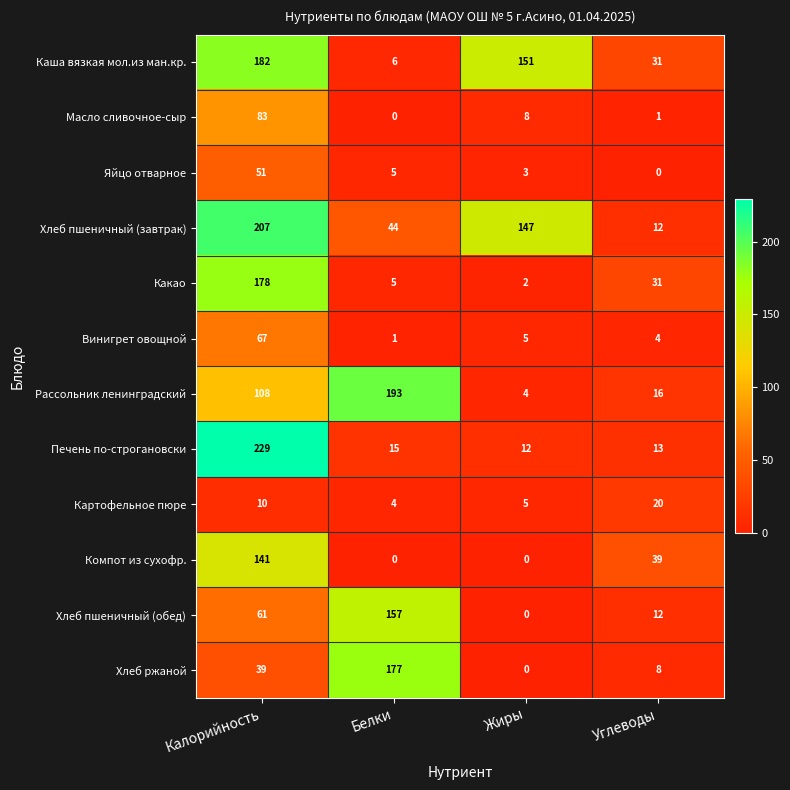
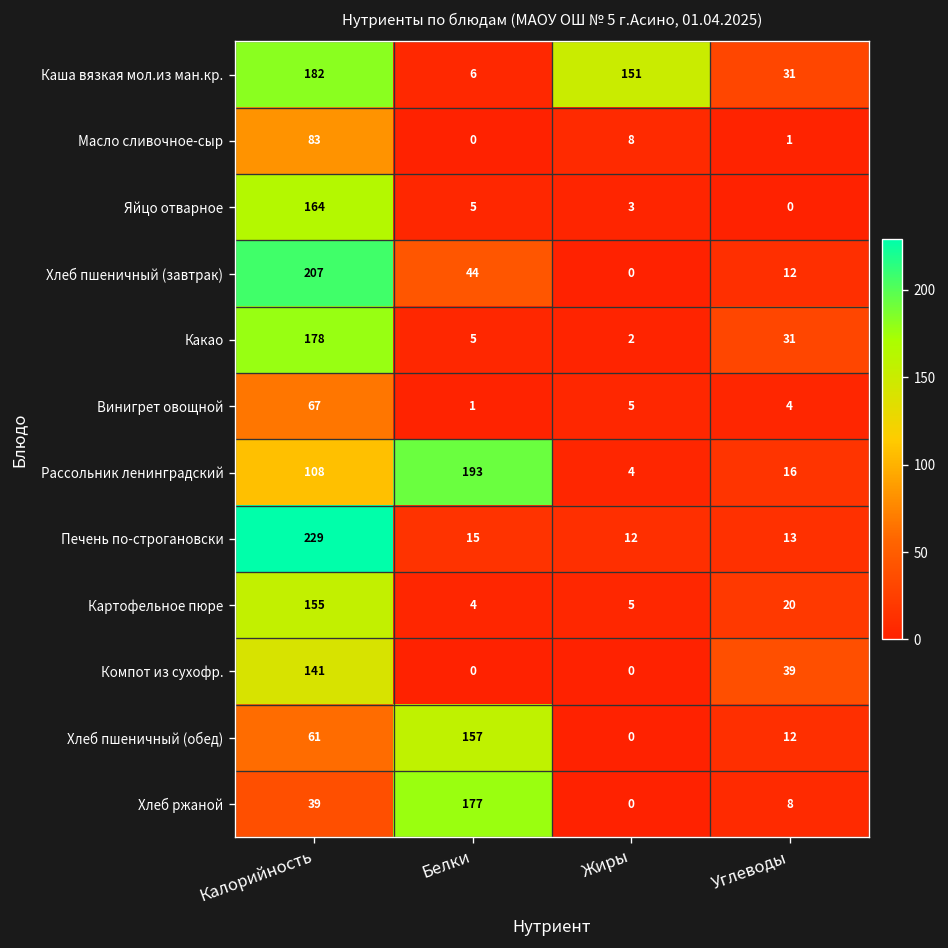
Яйцо отварное, Калорийность: 51 -> 164
Хлеб пшеничный (завтрак), Жиры: 147 -> 0
Картофельное пюре, Калорийность: 10 -> 155
